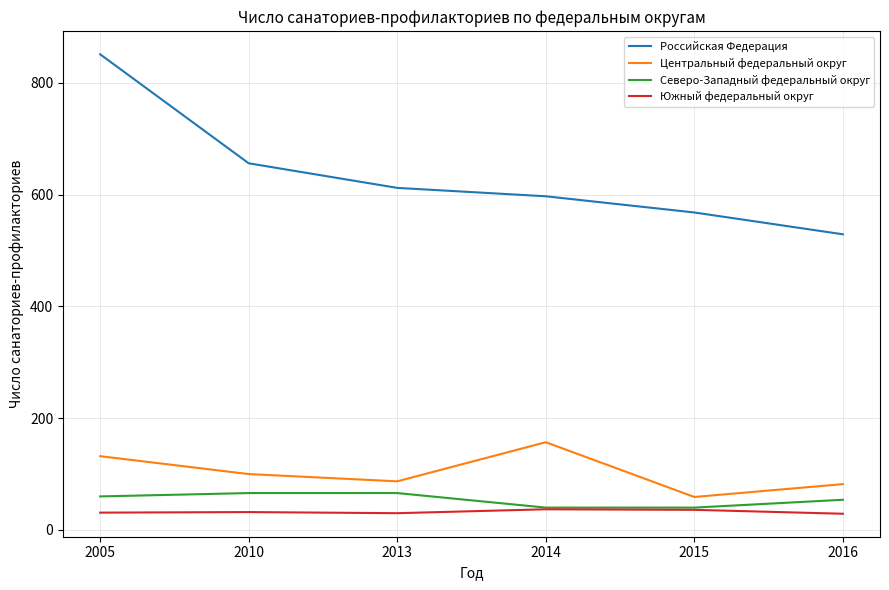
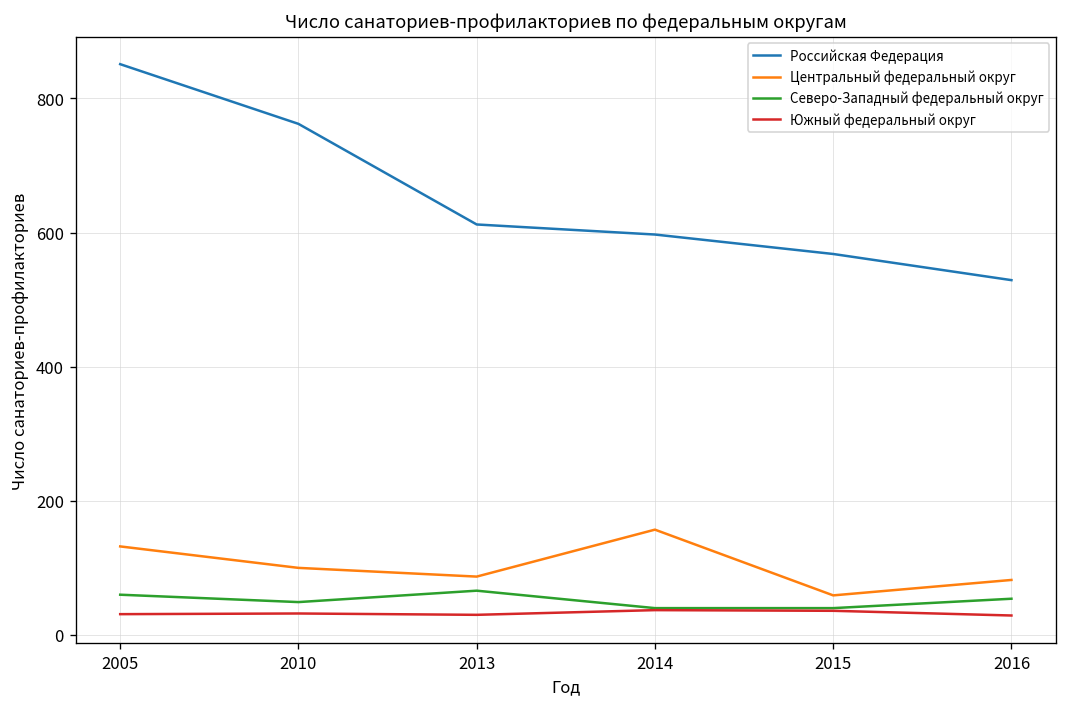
Российская Федерация, 2010: 660 -> 760
Северо-Западный федеральный округ, 2010: 70 -> 50
